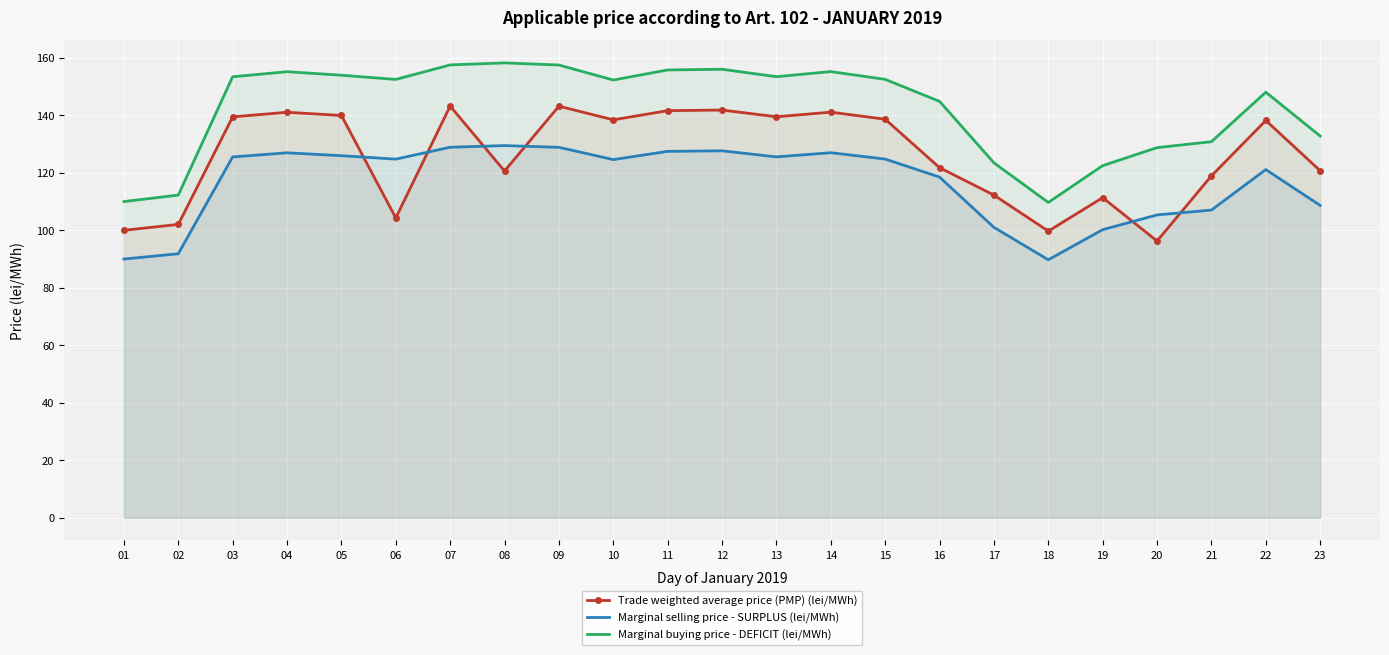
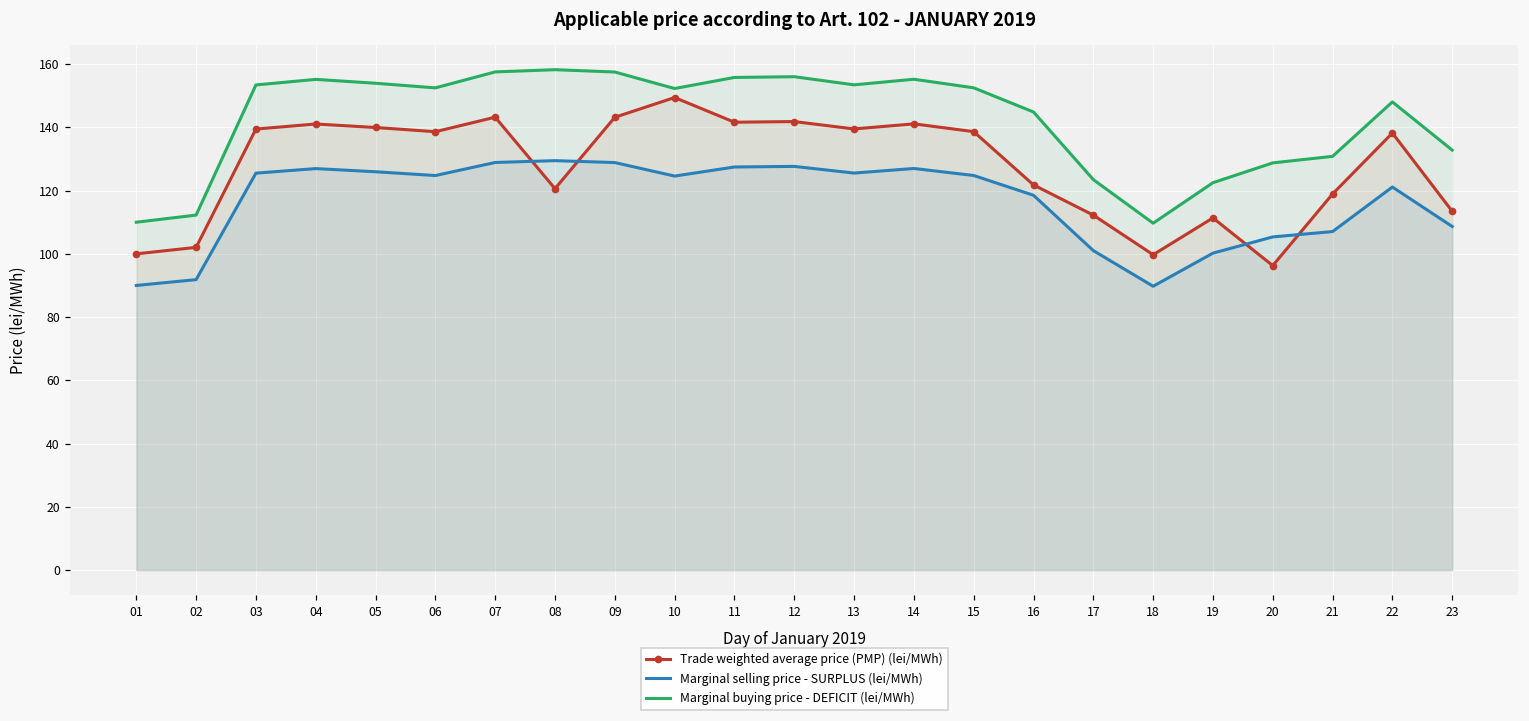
Trade weighted average price (PMP) (lei/MWh), 06: 104 -> 139
Trade weighted average price (PMP) (lei/MWh), 10: 138 -> 149
Trade weighted average price (PMP) (lei/MWh), 23: 121 -> 113
